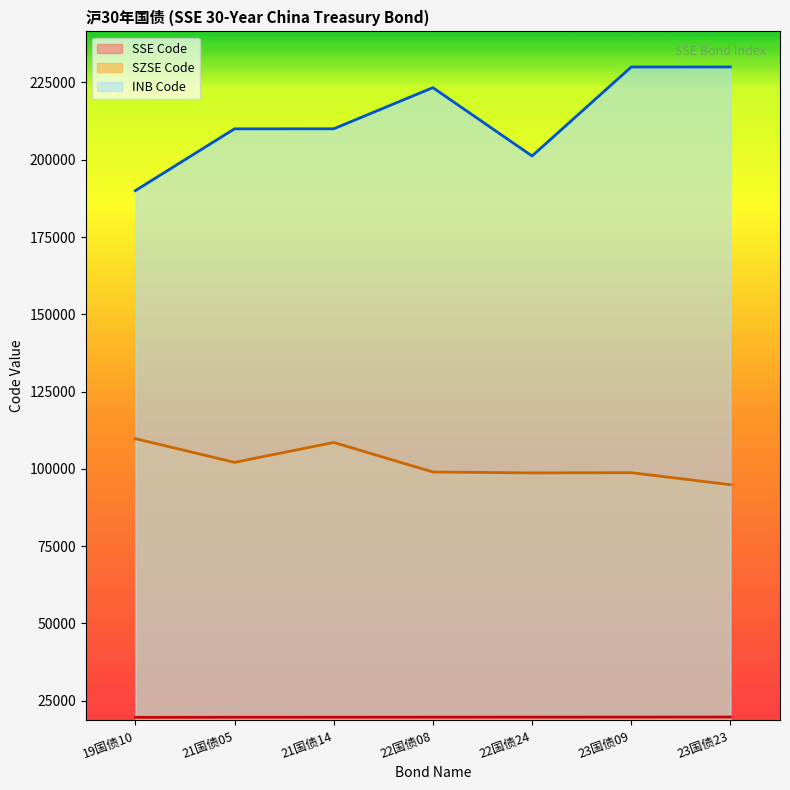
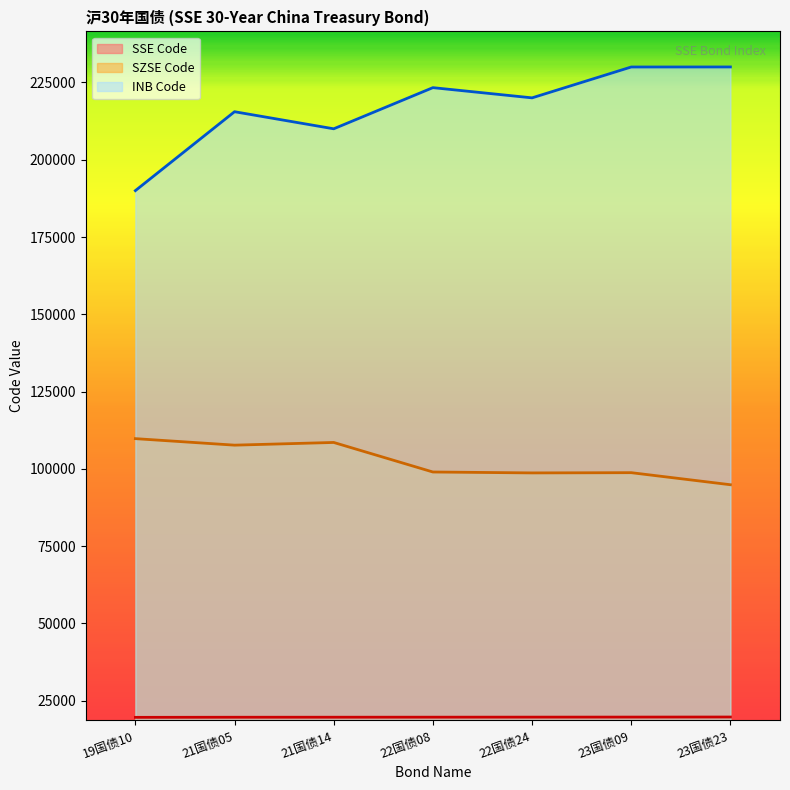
SZSE Code, 21国债05: 102000 -> 108000
INB Code, 21国债05: 210000 -> 216000
INB Code, 22国债24: 201000 -> 220000
